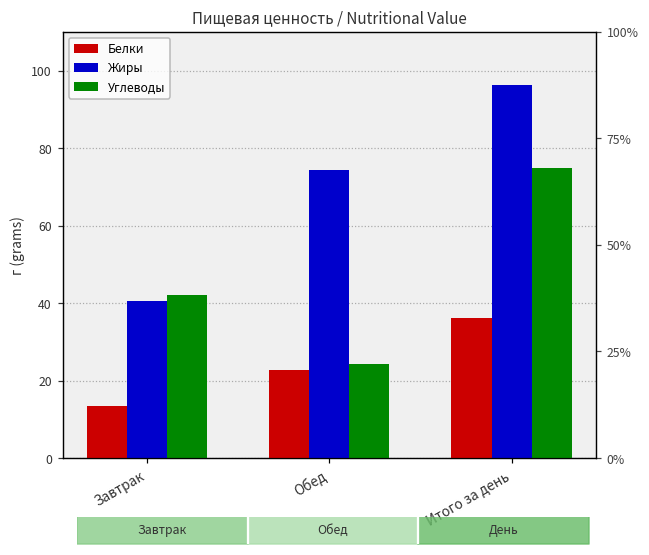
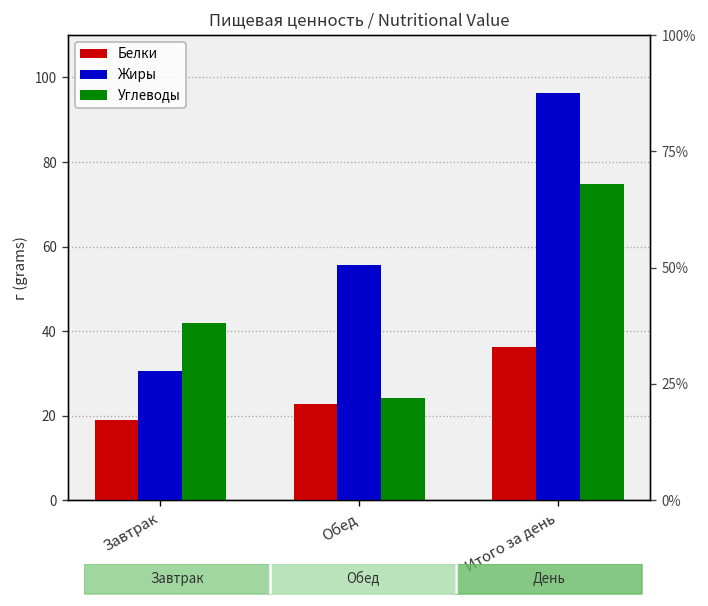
Белки, Завтрак: 13 -> 19
Жиры, Завтрак: 41 -> 31
Жиры, Обед: 74 -> 56
